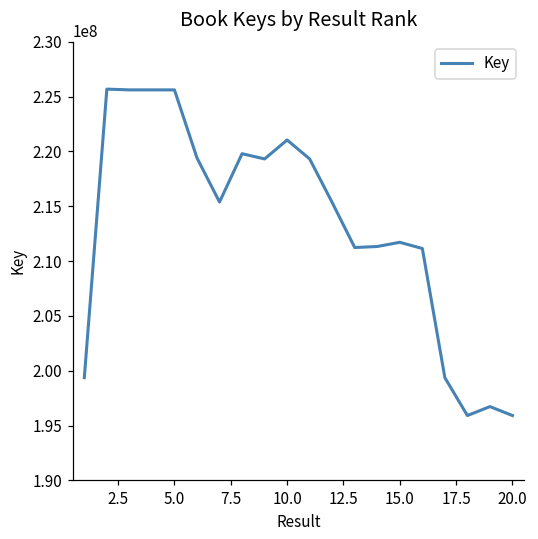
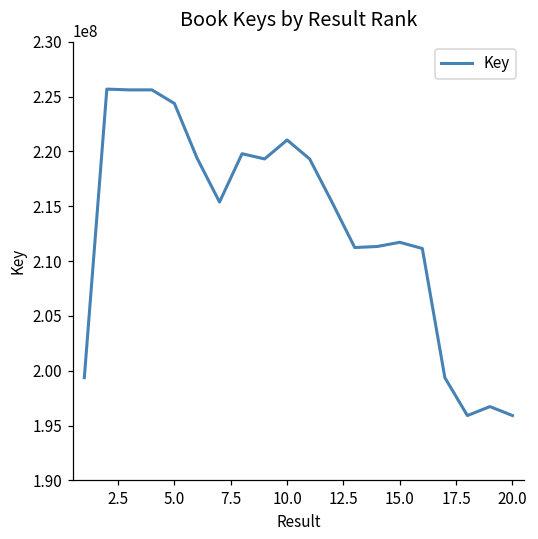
5.0: 226000000 -> 224000000
